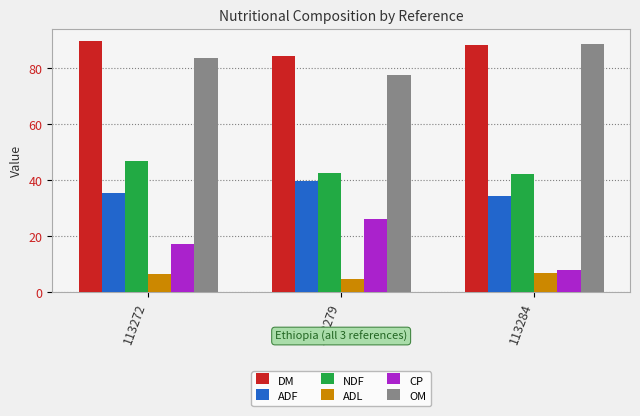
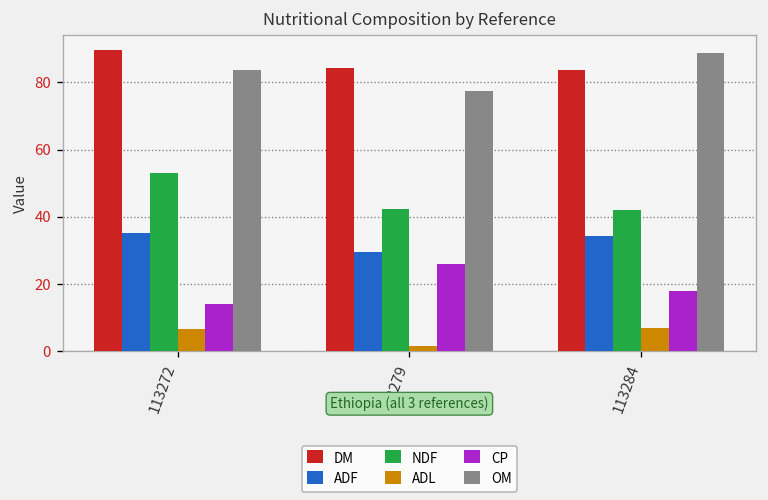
NDF, 113272: 47 -> 53
CP, 113272: 17 -> 14
ADF, 113279: 40 -> 30
ADL, 113279: 4 -> 2
DM, 113284: 88 -> 84
CP, 113284: 8 -> 18
